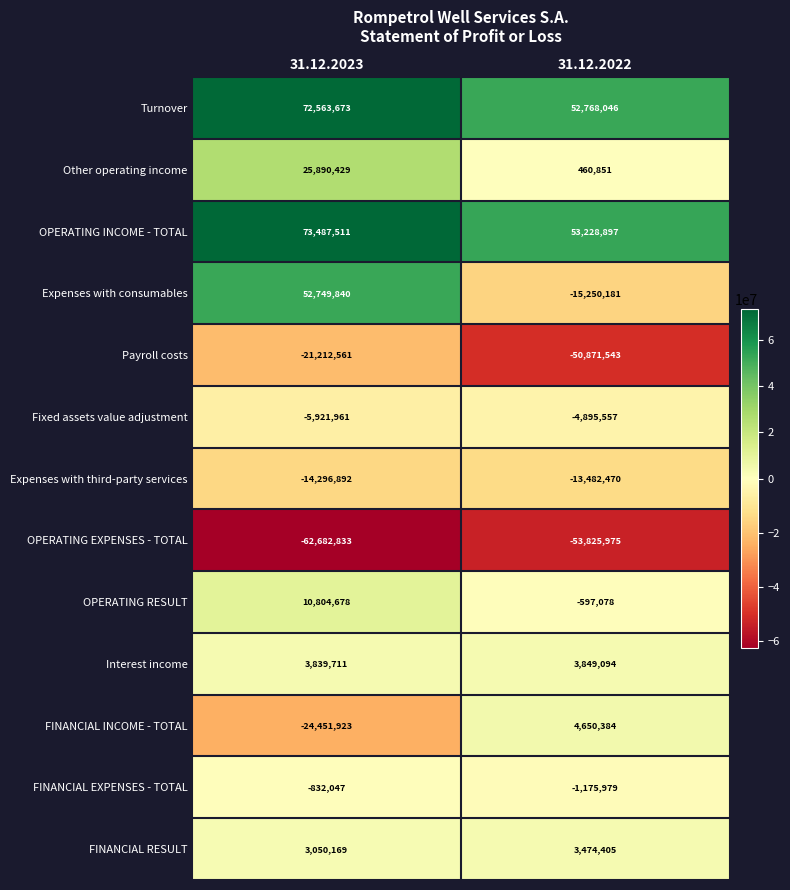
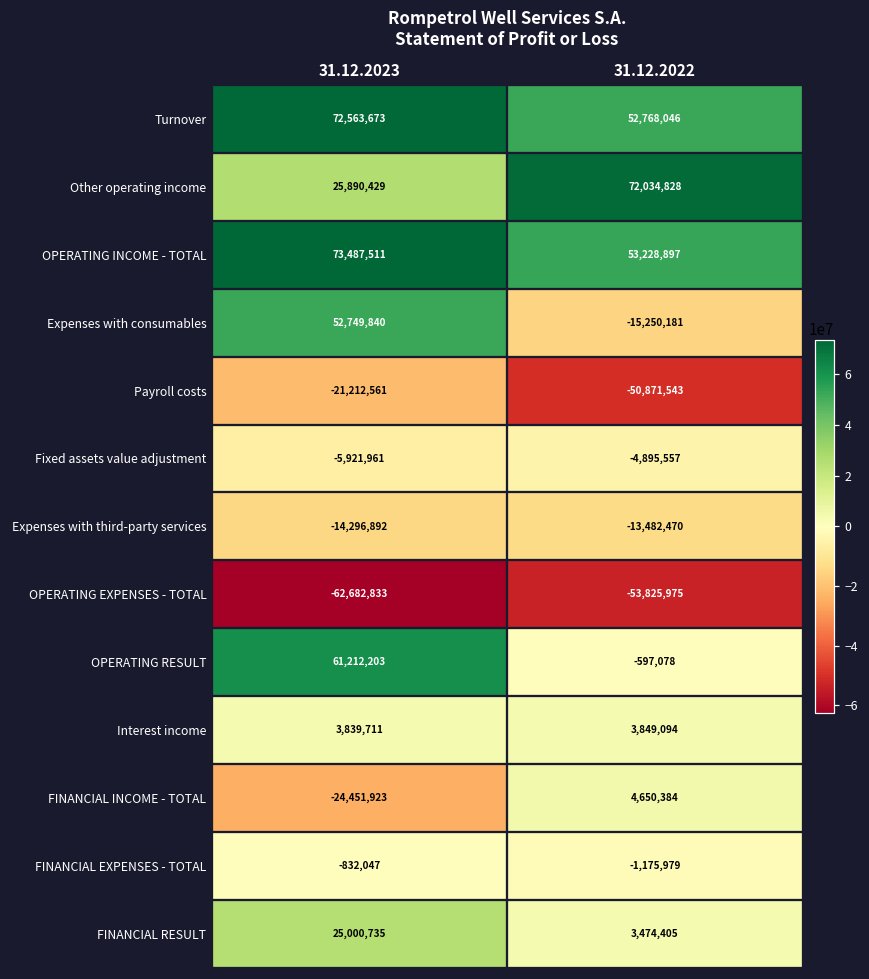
Other operating income, 31.12.2022: 460,851 -> 72,034,828
OPERATING RESULT, 31.12.2023: 10,804,678 -> 61,212,203
FINANCIAL RESULT, 31.12.2023: 3,050,169 -> 25,000,735
